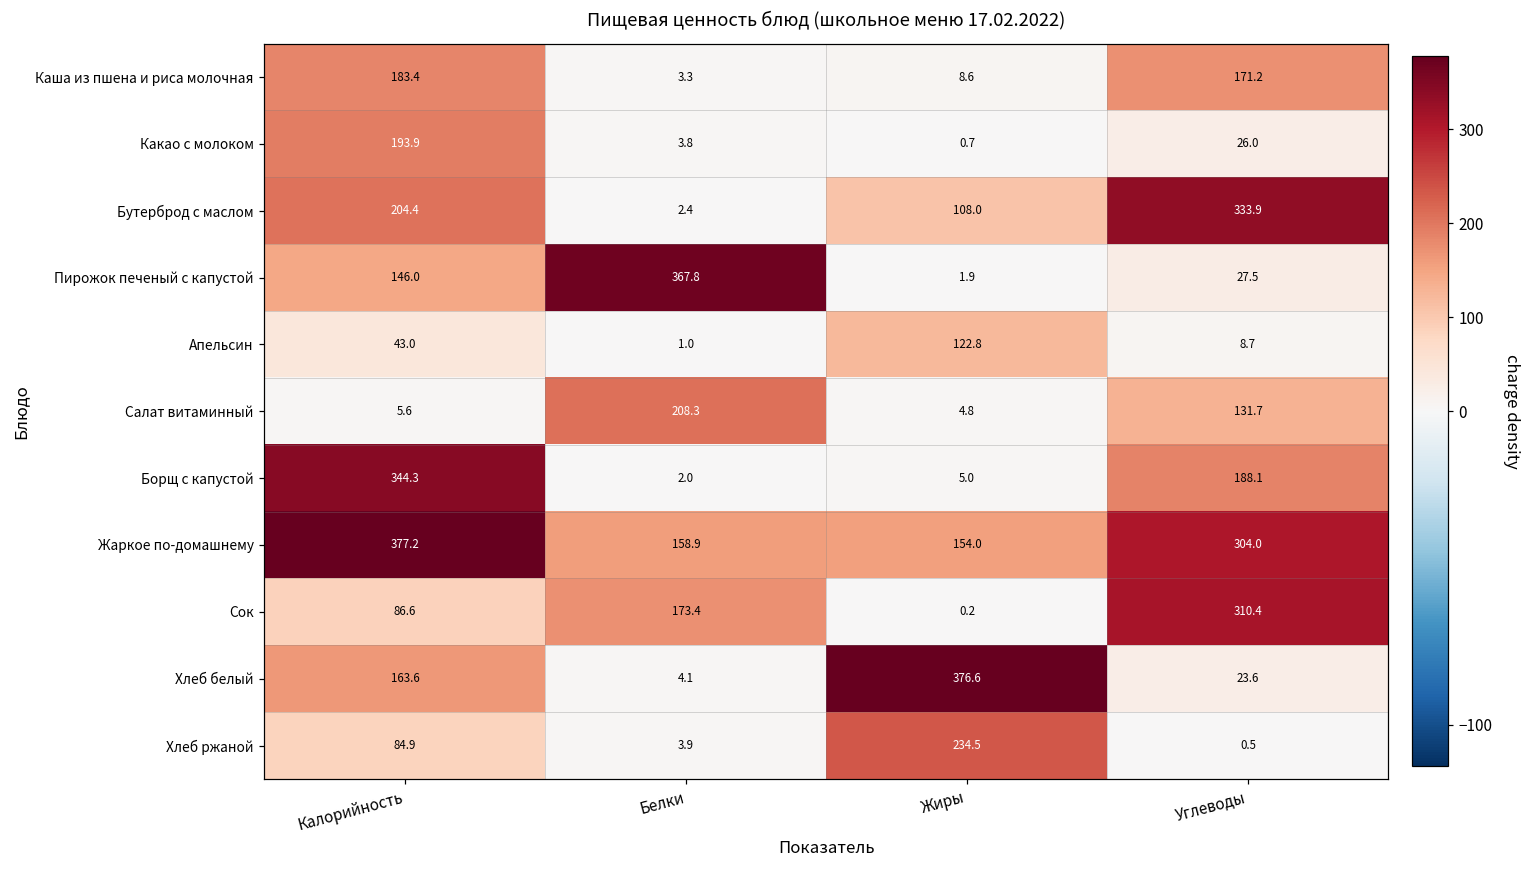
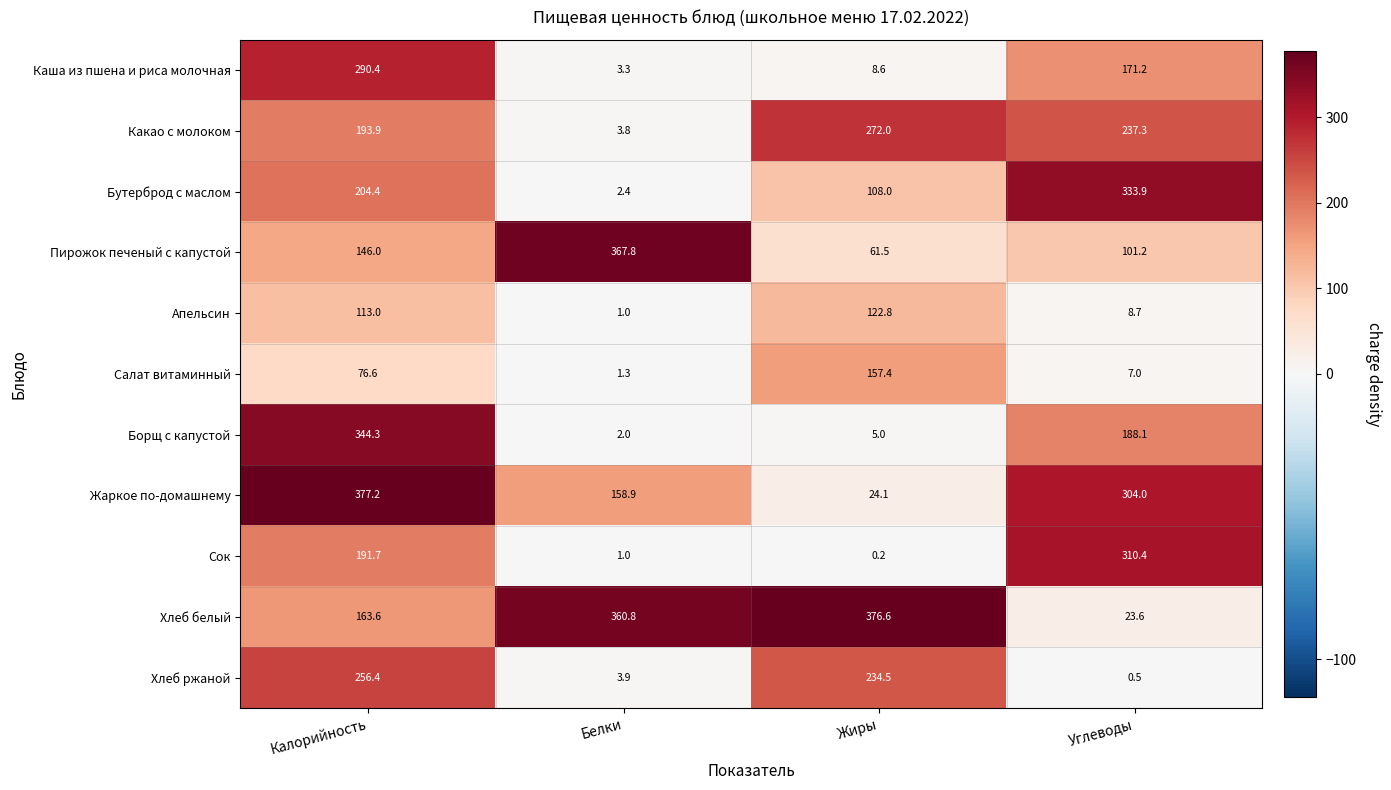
Каша из пшена и риса молочная, Калорийность: 183.4 -> 290.4
Какао с молоком, Жиры: 0.7 -> 272.0
Какао с молоком, Углеводы: 26.0 -> 237.3
Пирожок печеный с капустой, Жиры: 1.9 -> 61.5
Пирожок печеный с капустой, Углеводы: 27.5 -> 101.2
Апельсин, Калорийность: 43.0 -> 113.0
Салат витаминный, Калорийность: 5.6 -> 76.6
Салат витаминный, Белки: 208.3 -> 1.3
Салат витаминный, Жиры: 4.8 -> 157.4
Салат витаминный, Углеводы: 131.7 -> 7.0
Жаркое по-домашнему, Жиры: 154.0 -> 24.1
Сок, Калорийность: 86.6 -> 191.7
Сок, Белки: 173.4 -> 1.0
Хлеб белый, Белки: 4.1 -> 360.8
Хлеб ржаной, Калорийность: 84.9 -> 256.4
